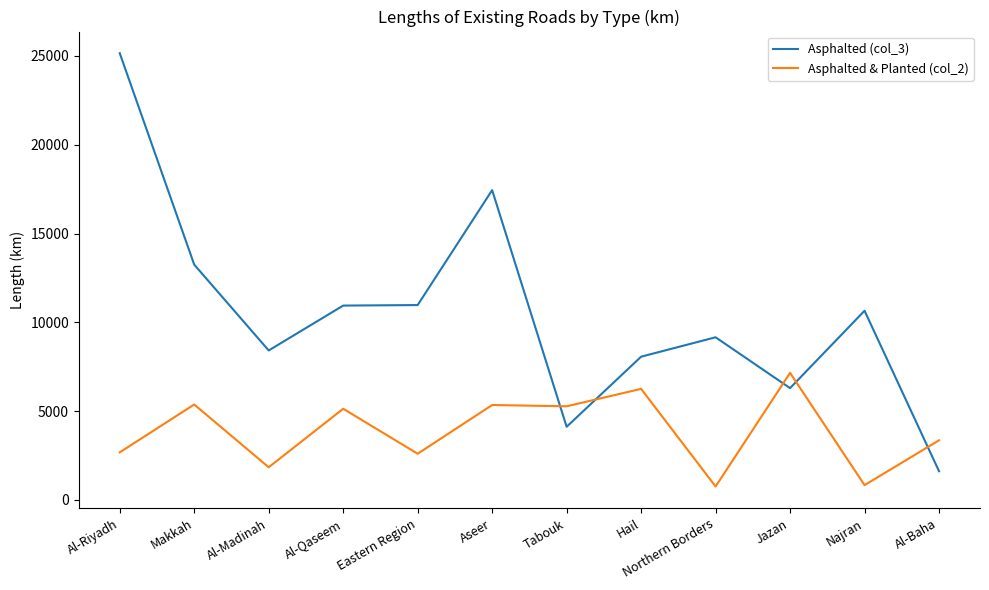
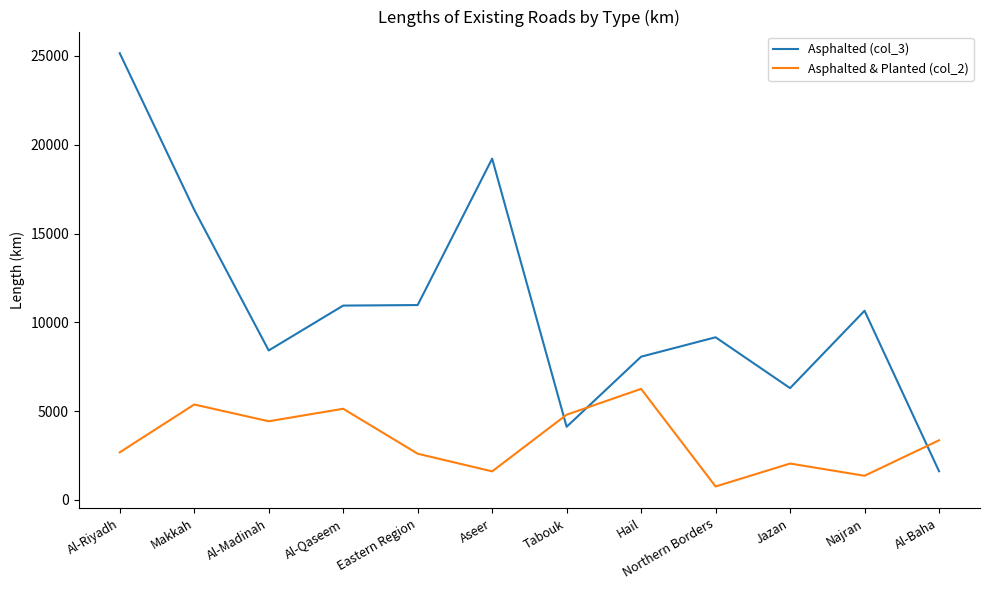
Asphalted (col_3), Makkah: 13200 -> 16300
Asphalted & Planted (col_2), Al-Madinah: 1800 -> 4400
Asphalted (col_3), Aseer: 17400 -> 19200
Asphalted & Planted (col_2), Aseer: 5300 -> 1600
Asphalted & Planted (col_2), Tabouk: 5300 -> 4800
Asphalted & Planted (col_2), Jazan: 7200 -> 2000
Asphalted & Planted (col_2), Najran: 800 -> 1400
